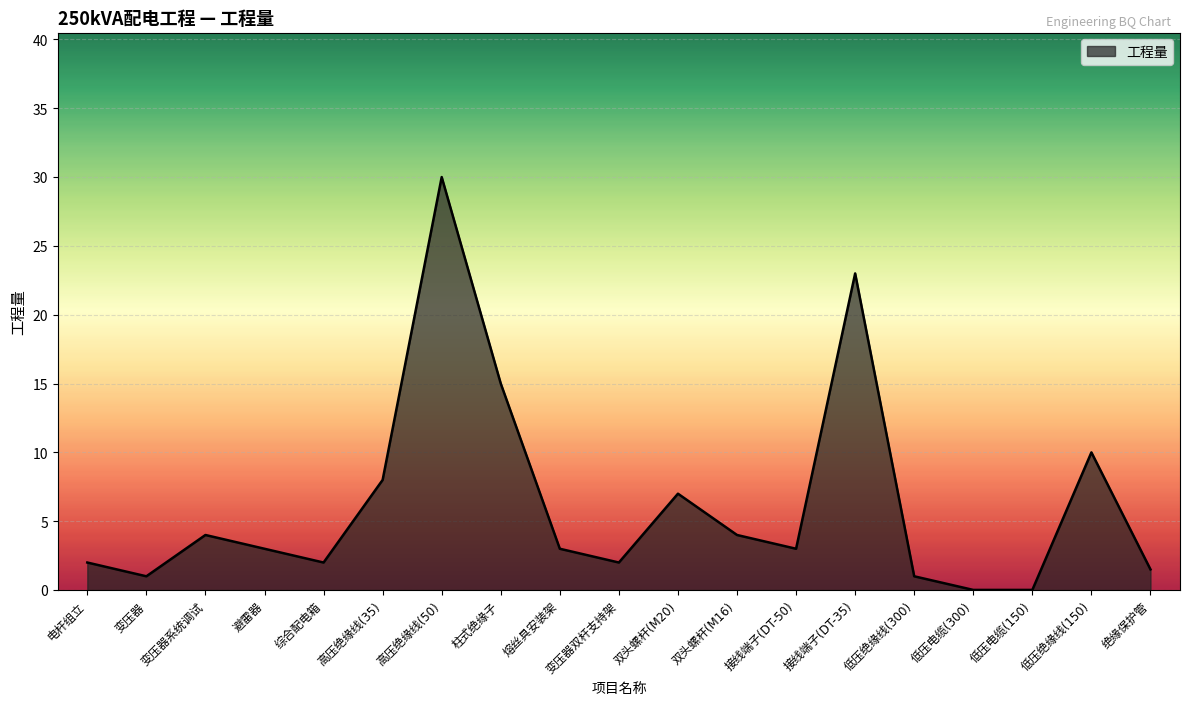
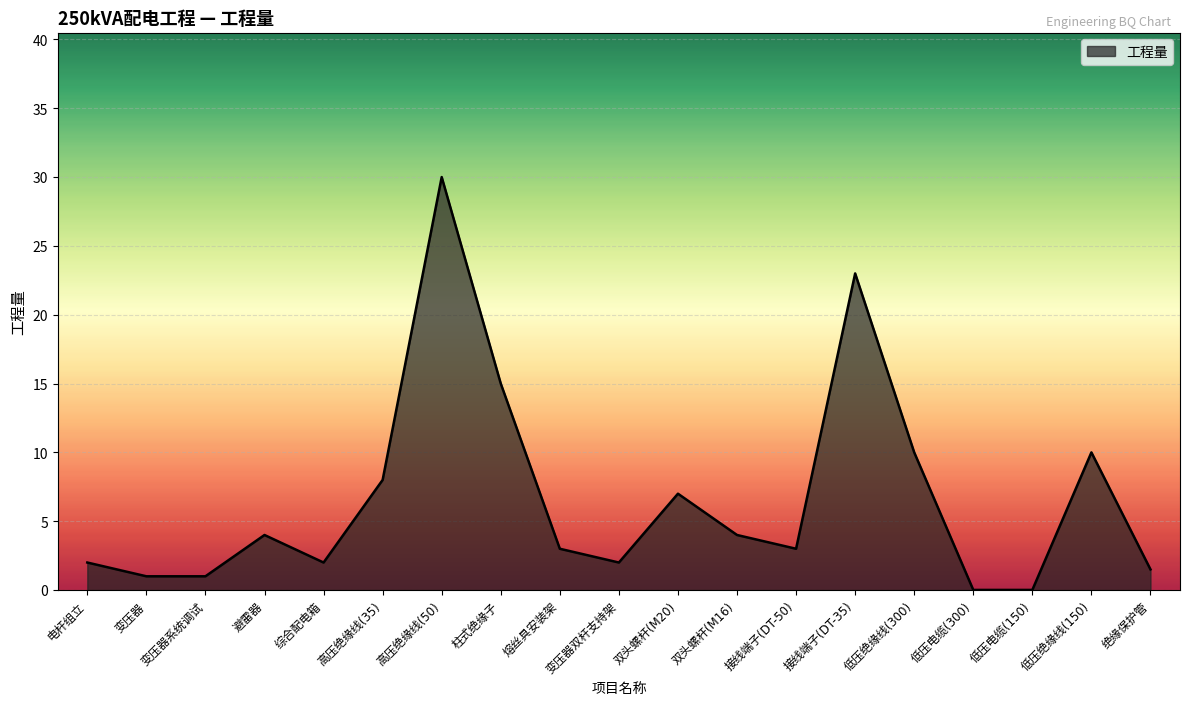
变压器系统调试: 4 -> 1
避雷器: 3 -> 4
低压绝缘线(300): 1 -> 10
